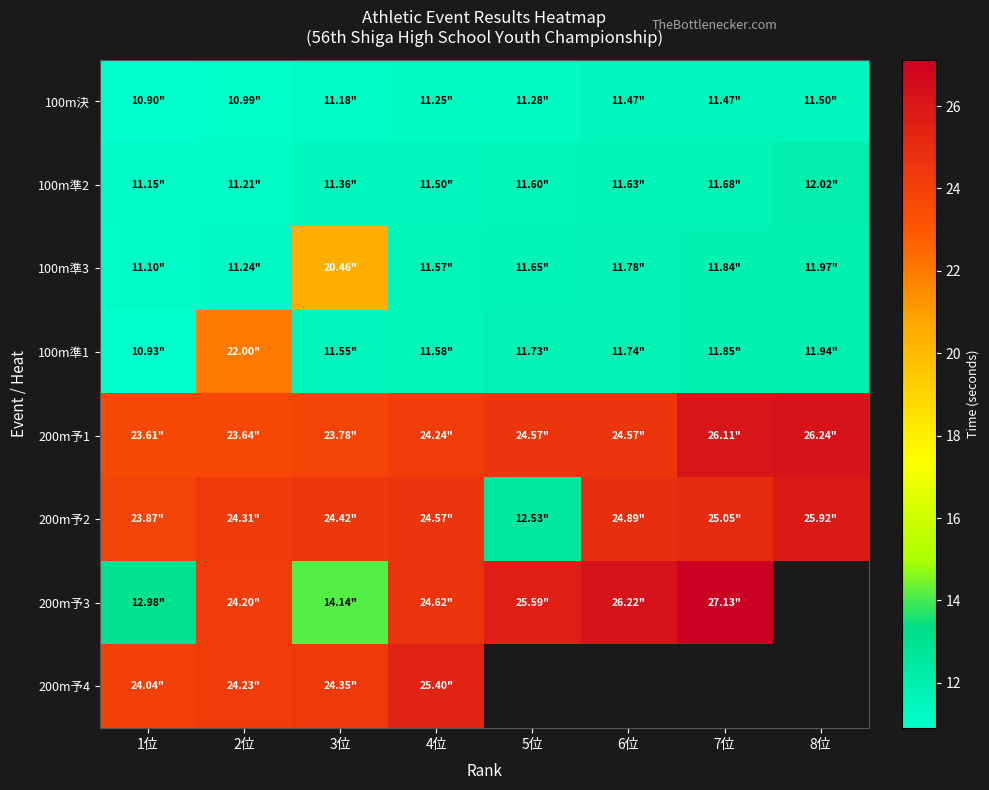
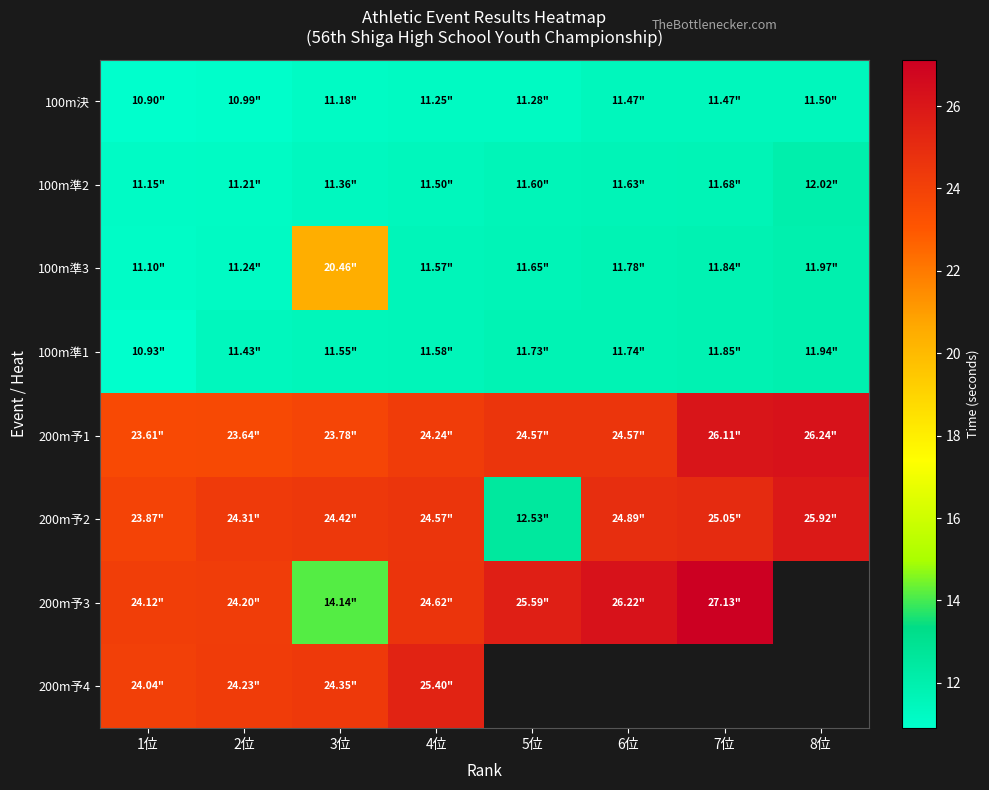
100m準1, 2位: 22.00" -> 11.43"
200m予3, 1位: 12.98" -> 24.12"
